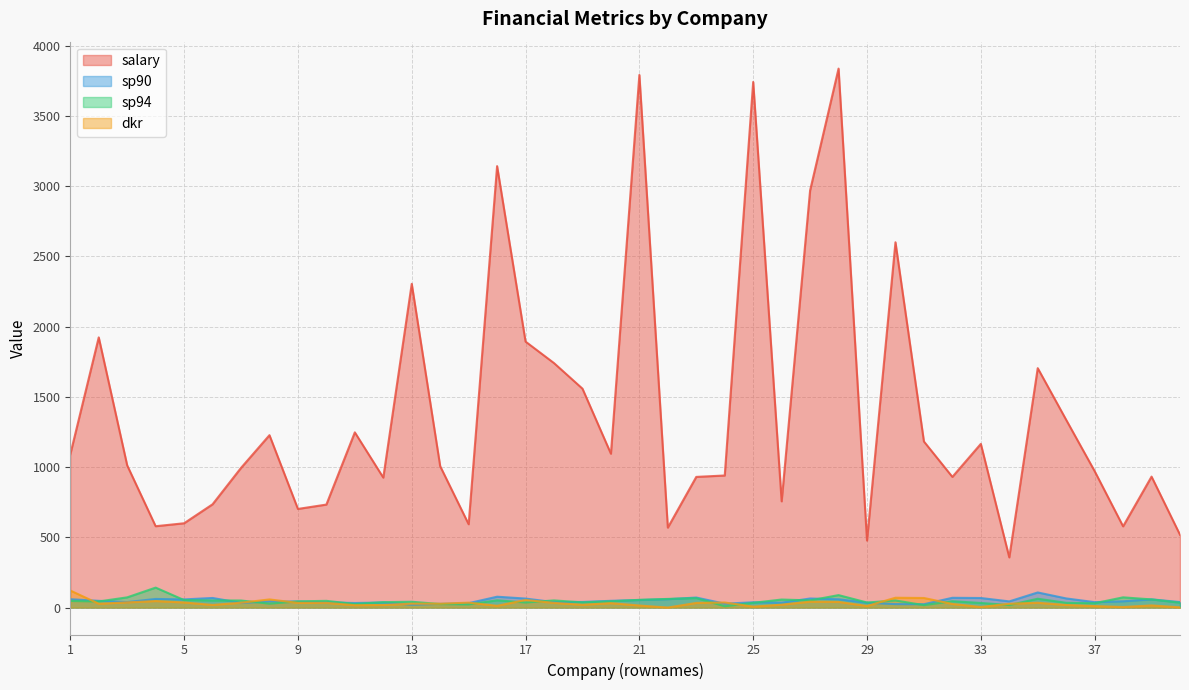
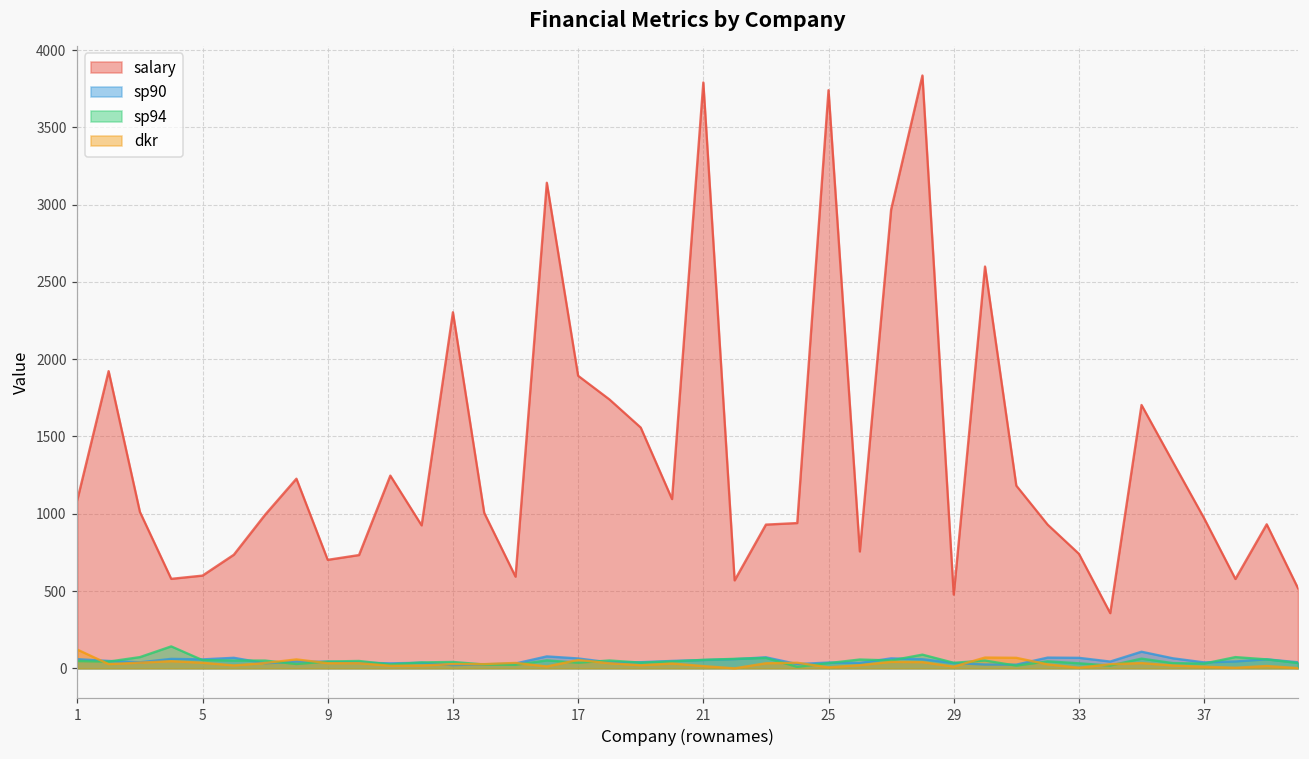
salary, 33: 1170 -> 740
